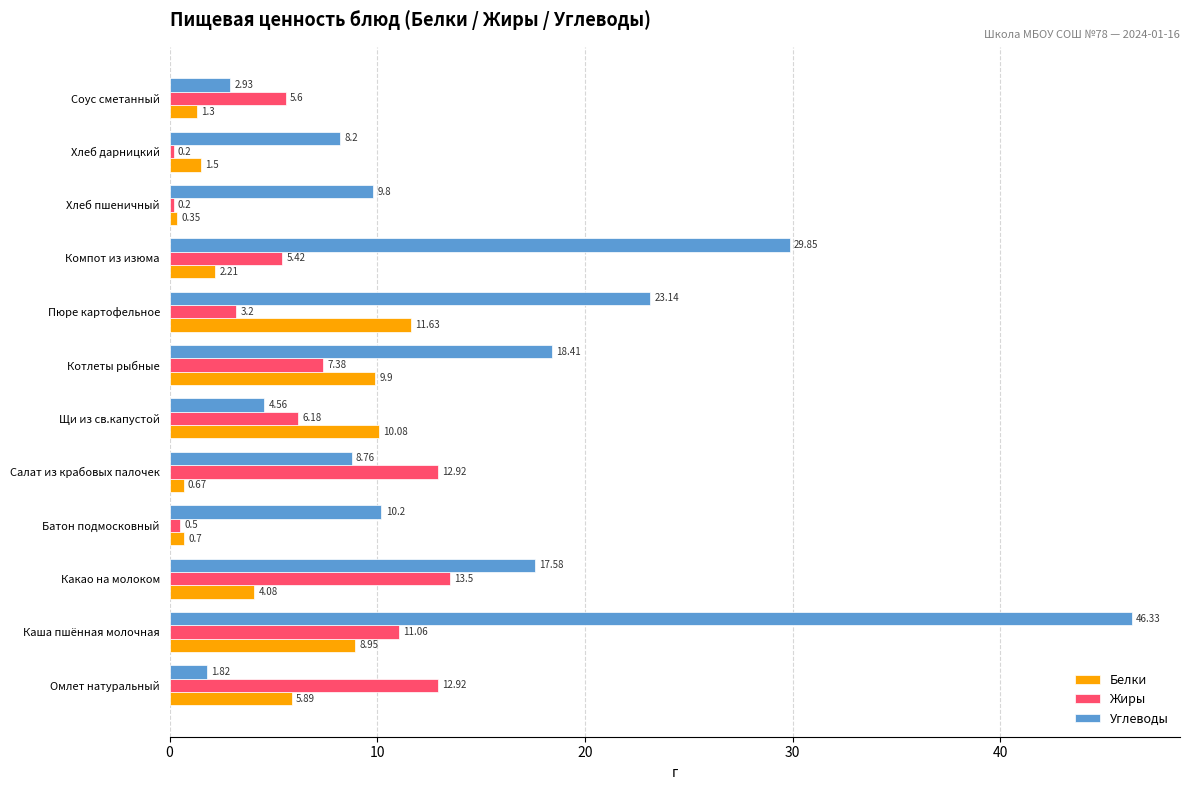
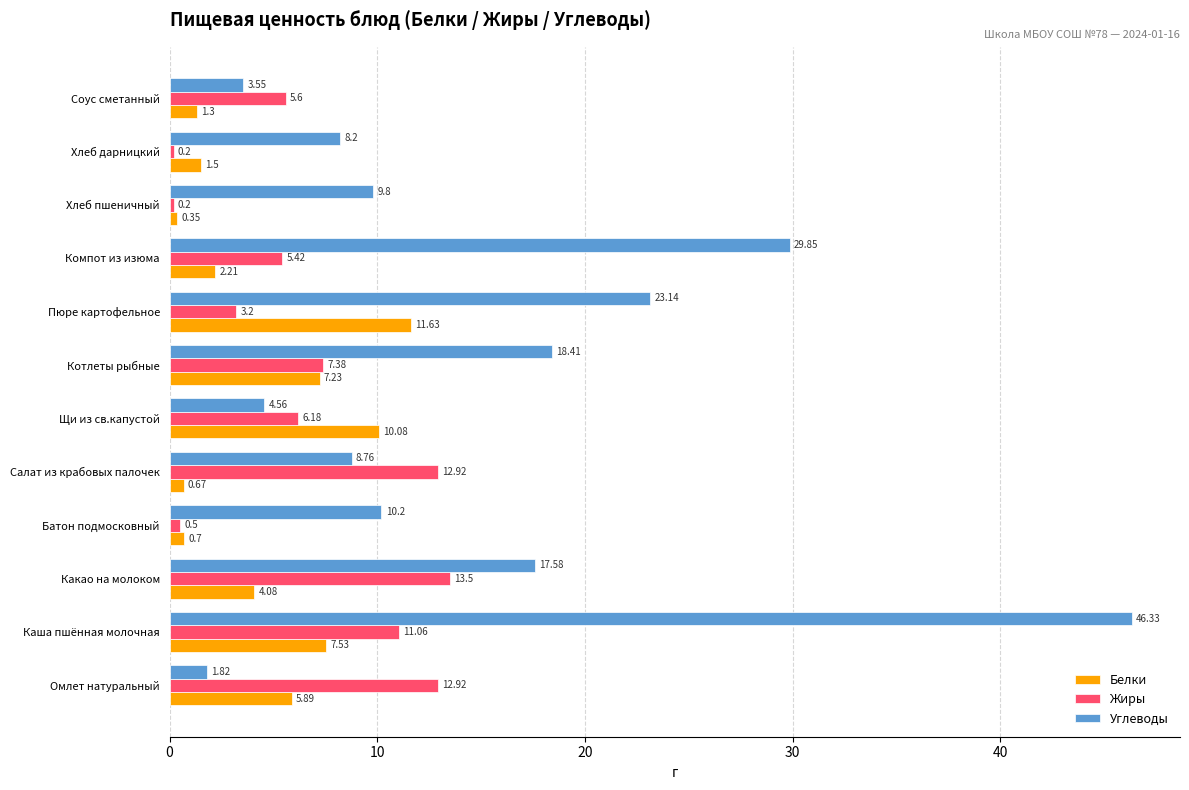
Углеводы, Соус сметанный: 2.93 -> 3.55
Белки, Котлеты рыбные: 9.9 -> 7.23
Белки, Каша пшённая молочная: 8.95 -> 7.53
